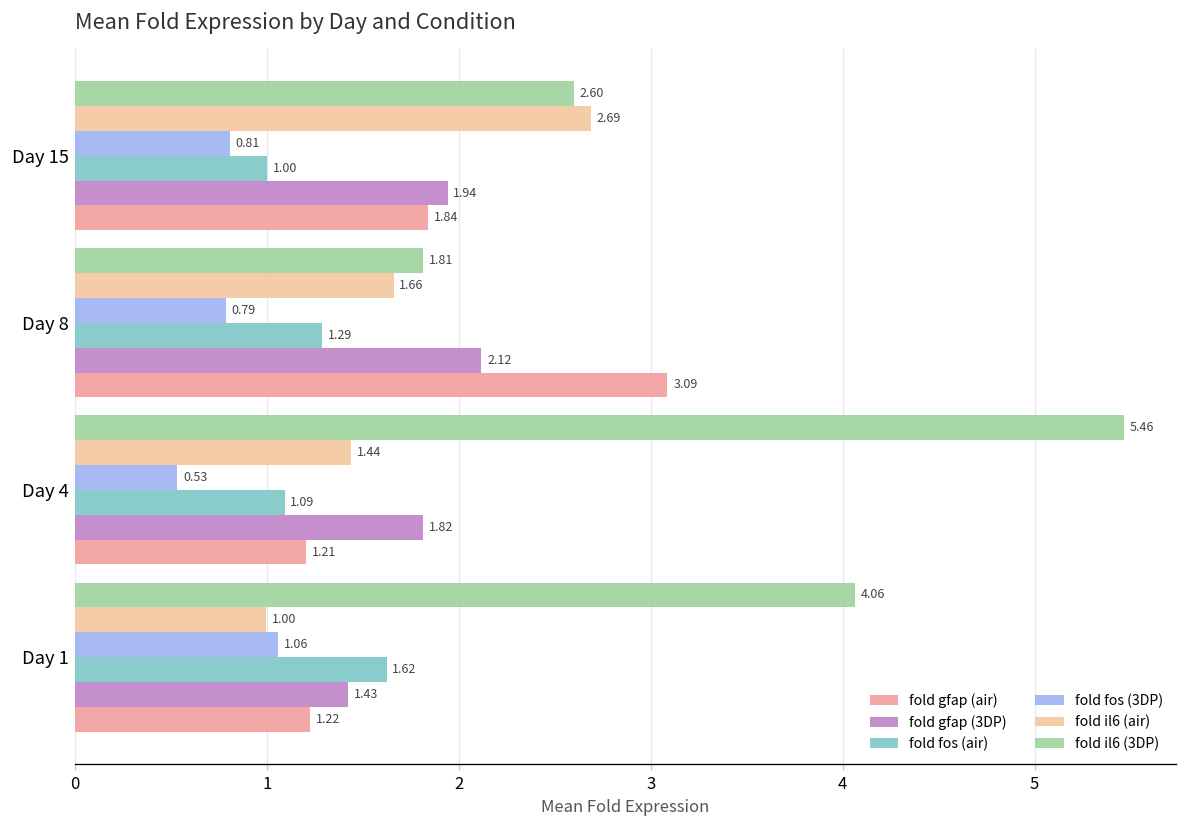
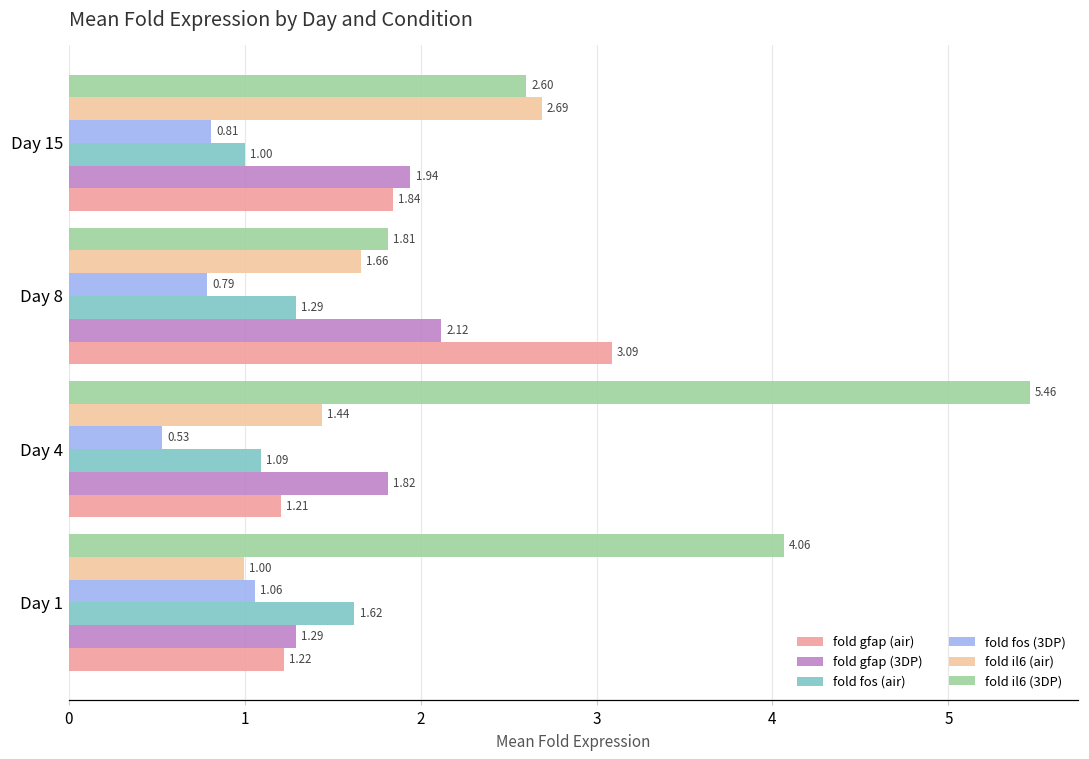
fold gfap (3DP), Day 1: 1.43 -> 1.29
